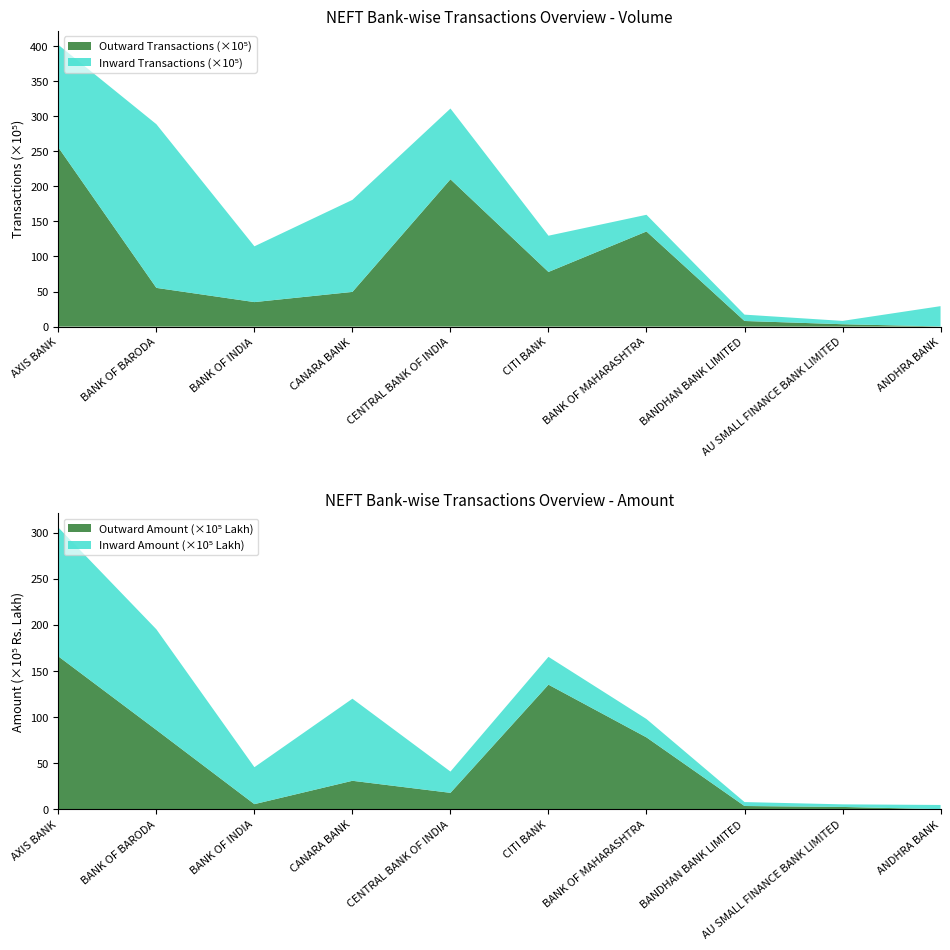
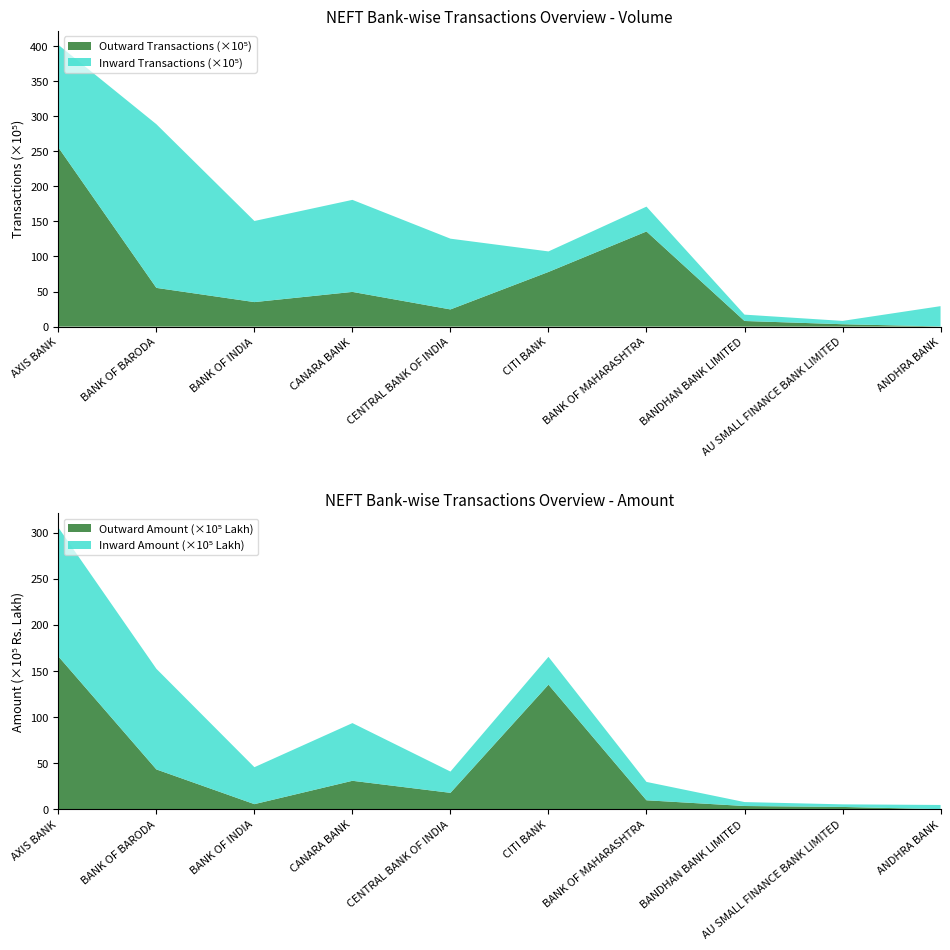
NEFT Bank-wise Transactions Overview - Volume, Inward Transactions (×10⁵), BANK OF INDIA: 80 -> 120
NEFT Bank-wise Transactions Overview - Volume, Outward Transactions (×10⁵), CENTRAL BANK OF INDIA: 210 -> 20
NEFT Bank-wise Transactions Overview - Volume, Inward Transactions (×10⁵), CITI BANK: 50 -> 30
NEFT Bank-wise Transactions Overview - Volume, Inward Transactions (×10⁵), BANK OF MAHARASHTRA: 20 -> 40
NEFT Bank-wise Transactions Overview - Amount, Outward Amount (×10⁵ Lakh), BANK OF BARODA: 90 -> 40
NEFT Bank-wise Transactions Overview - Amount, Inward Amount (×10⁵ Lakh), CANARA BANK: 90 -> 60
NEFT Bank-wise Transactions Overview - Amount, Outward Amount (×10⁵ Lakh), BANK OF MAHARASHTRA: 80 -> 10
